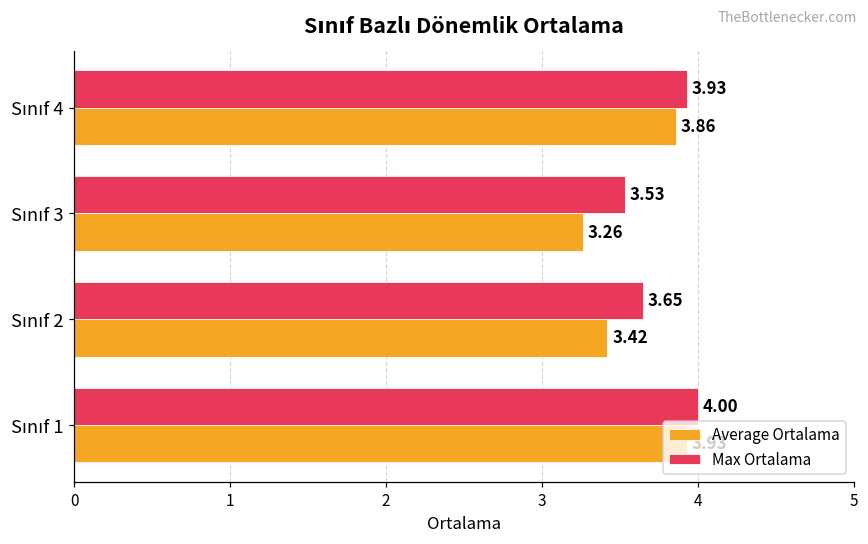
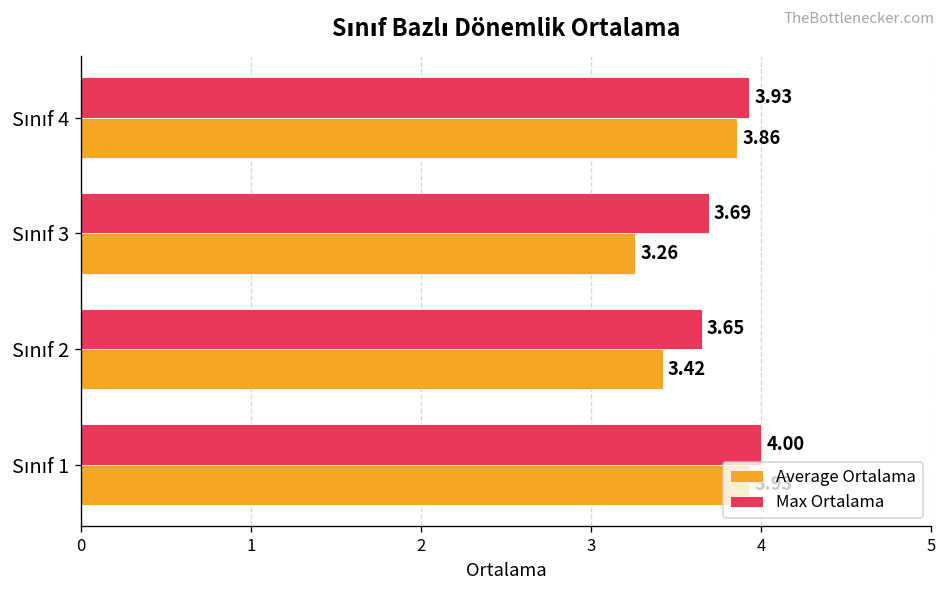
Max Ortalama, Sınıf 3: 3.53 -> 3.69
